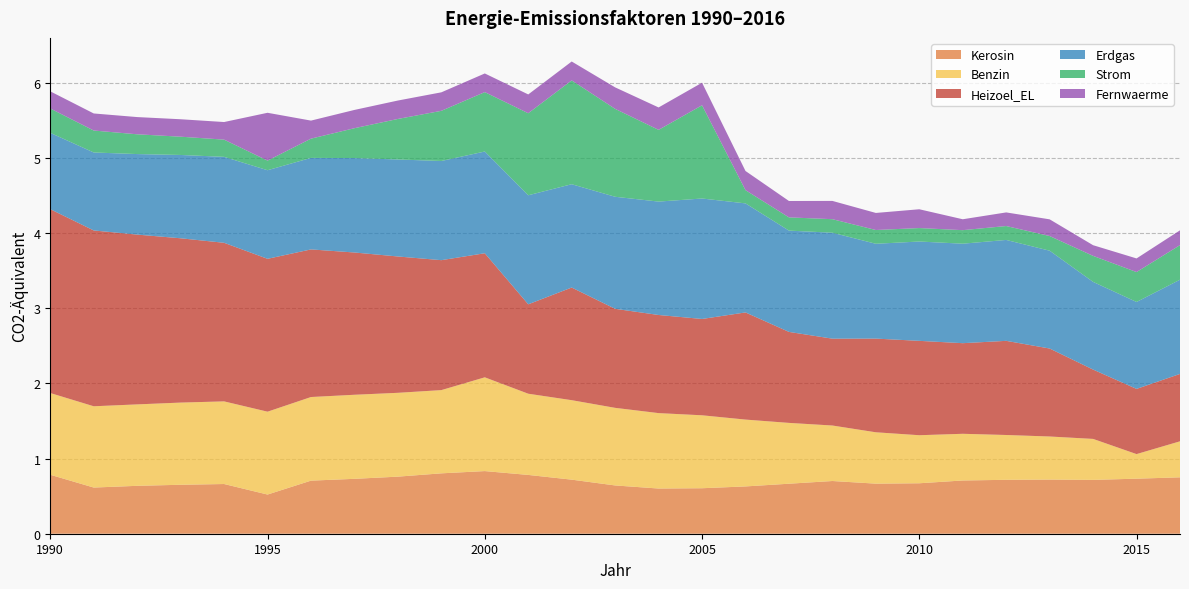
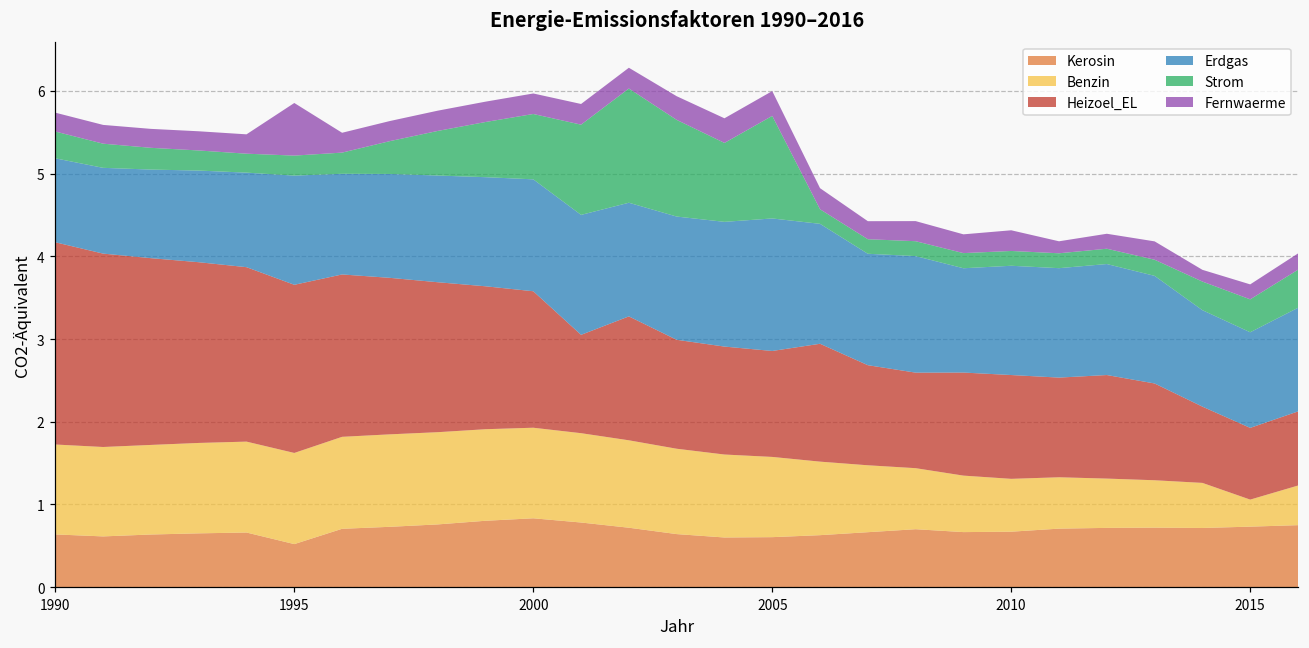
Kerosin, 1990: 0.8 -> 0.6
Erdgas, 1995: 1.2 -> 1.3
Strom, 1995: 0.1 -> 0.2
Benzin, 2000: 1.2 -> 1.1
